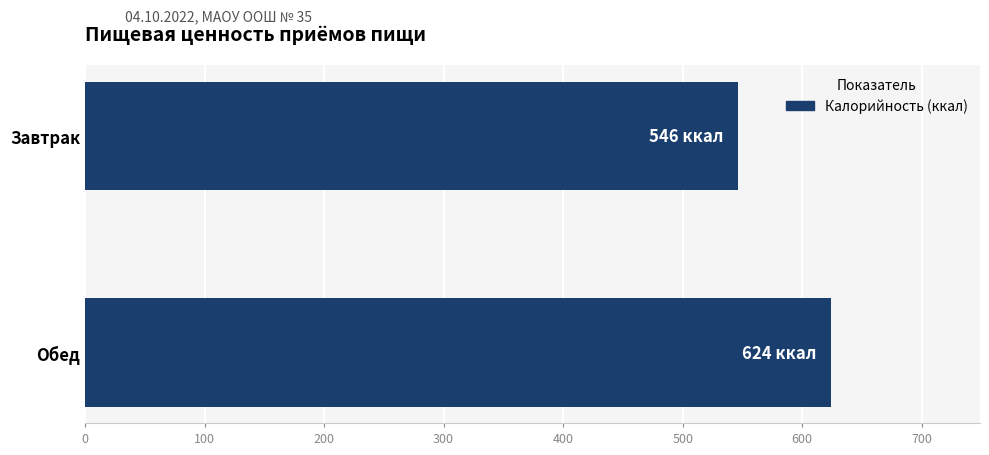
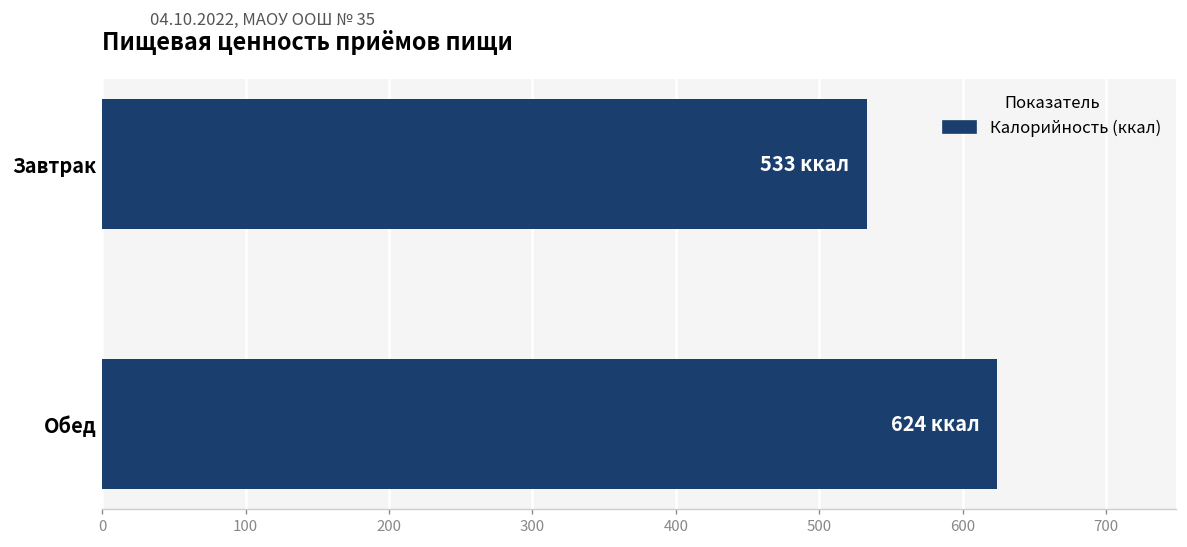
Завтрак: 546 -> 533
